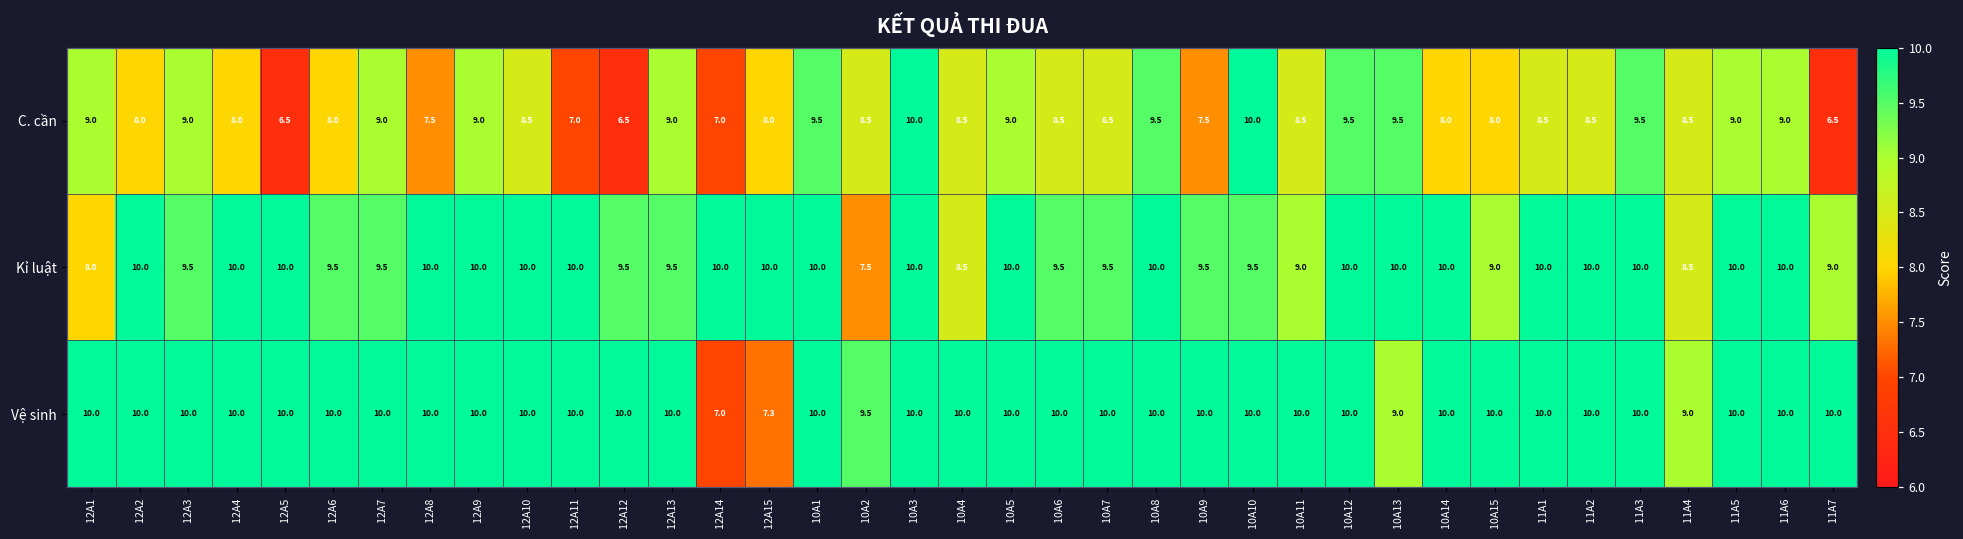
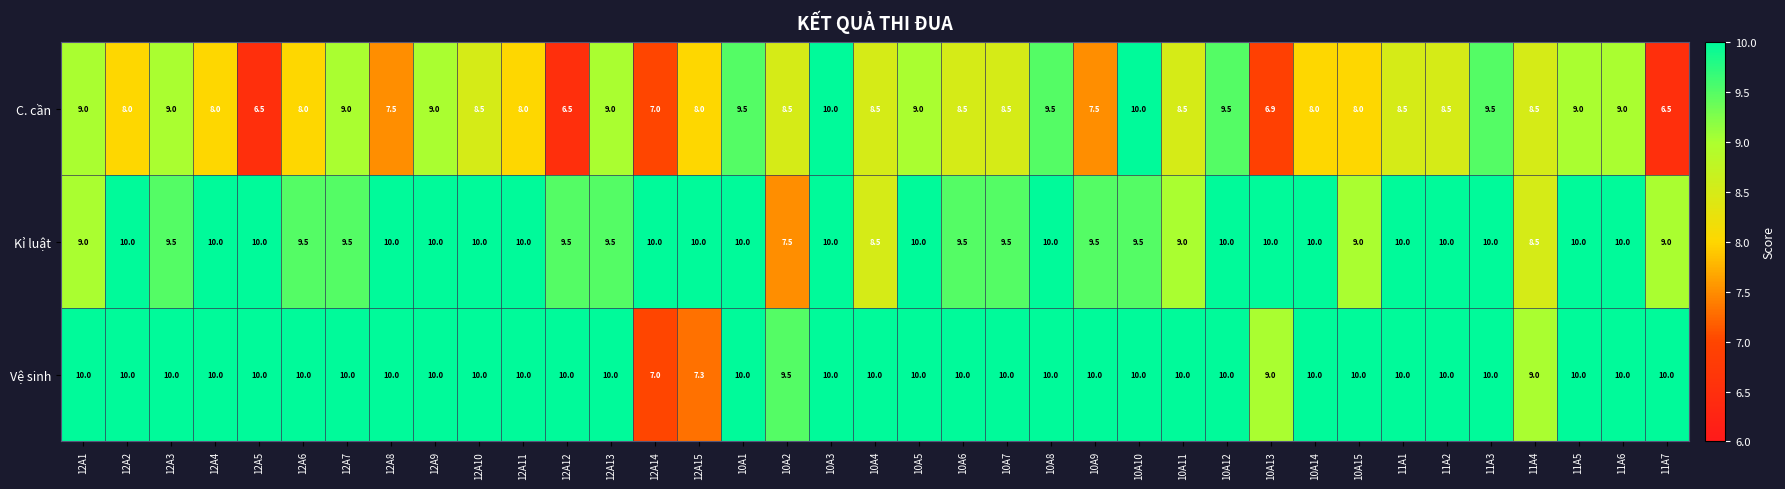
C. cần, 12A11: 7.0 -> 8.0
C. cần, 10A13: 9.5 -> 6.9
Kỉ luật, 12A1: 8.0 -> 9.0
